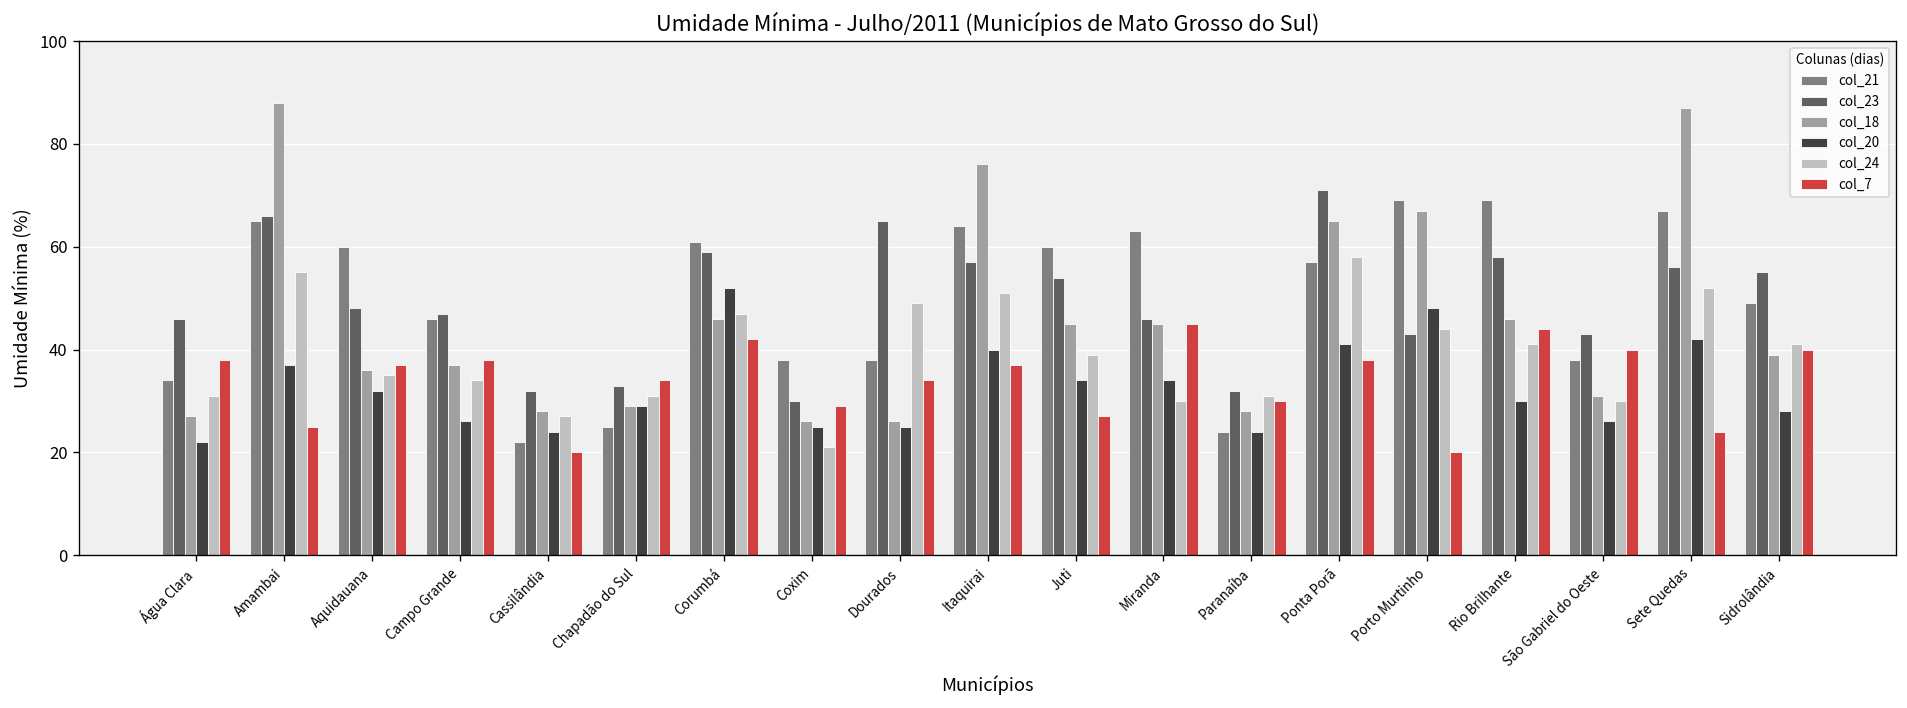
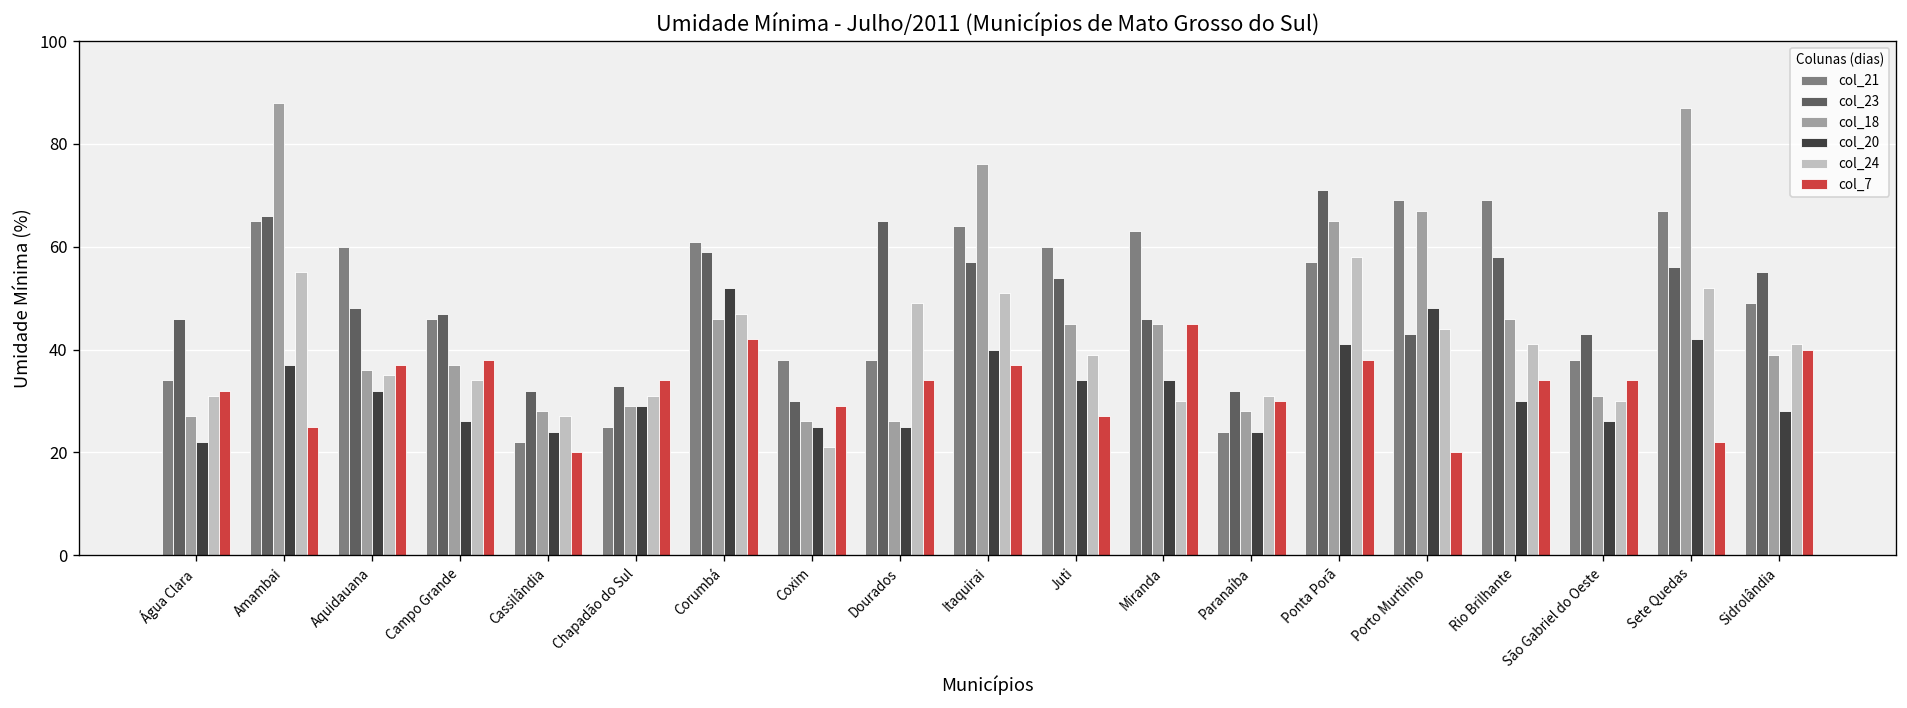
col_7, Água Clara: 38 -> 32
col_7, Rio Brilhante: 44 -> 34
col_7, São Gabriel do Oeste: 40 -> 34
col_7, Sete Quedas: 24 -> 22
